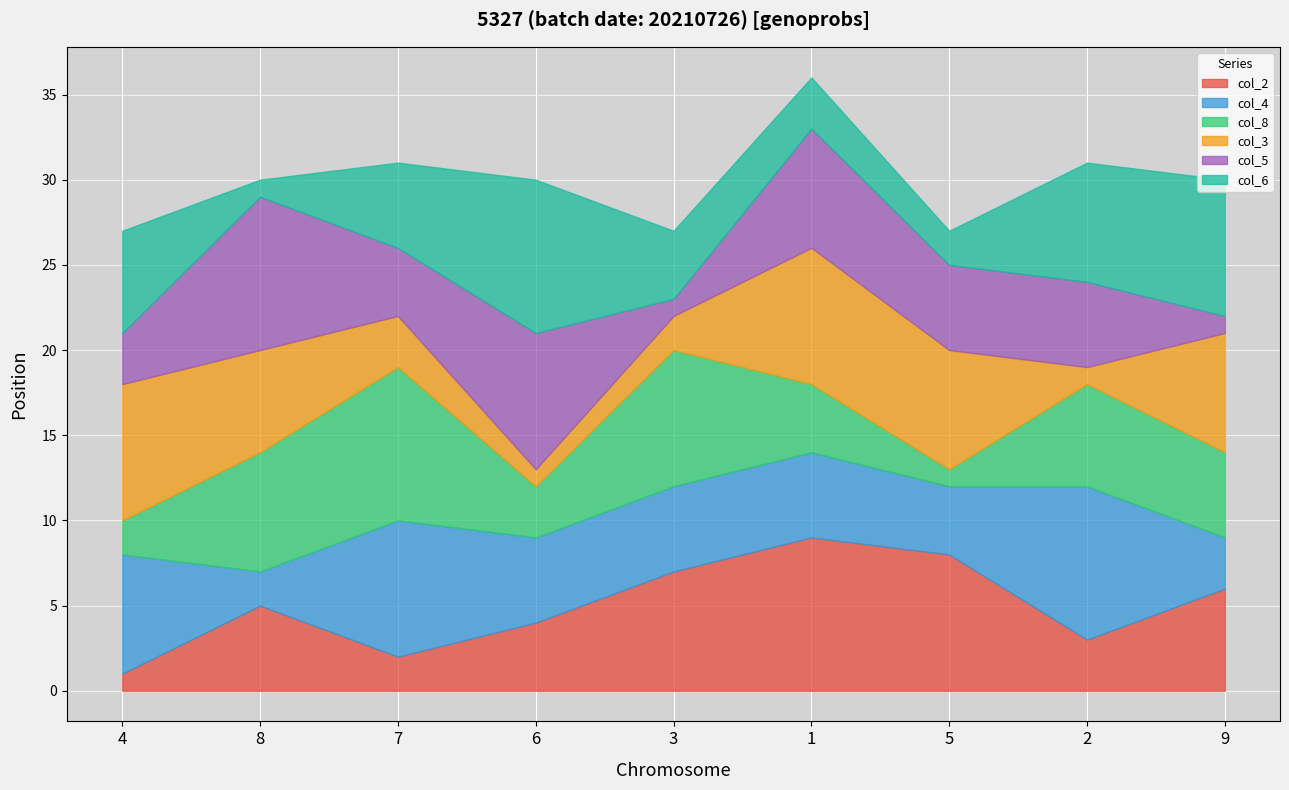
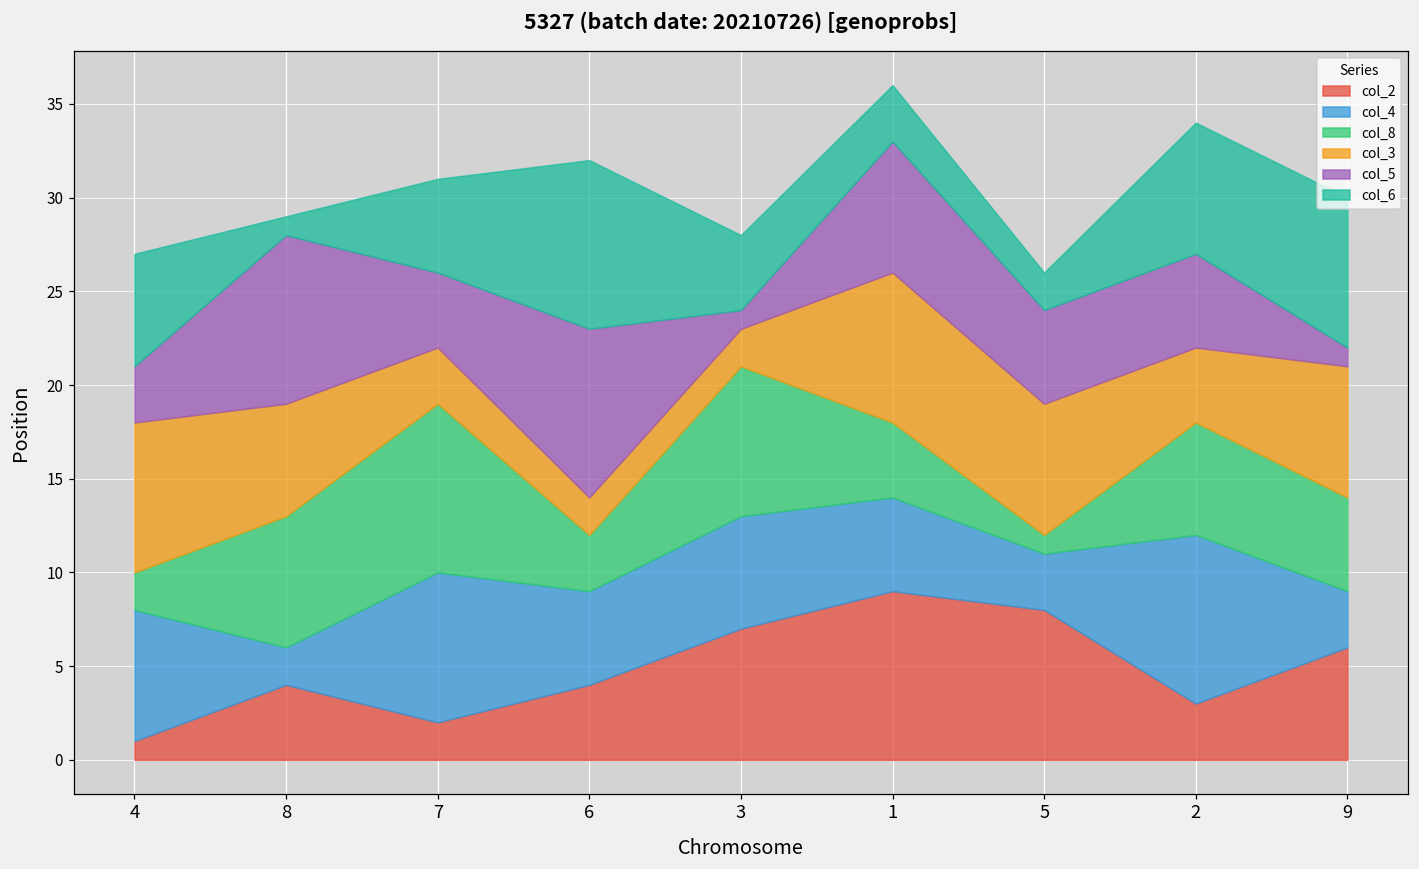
col_2, 8: 5 -> 4
col_3, 6: 1 -> 2
col_5, 6: 8 -> 9
col_4, 3: 5 -> 6
col_4, 5: 4 -> 3
col_3, 2: 1 -> 4
